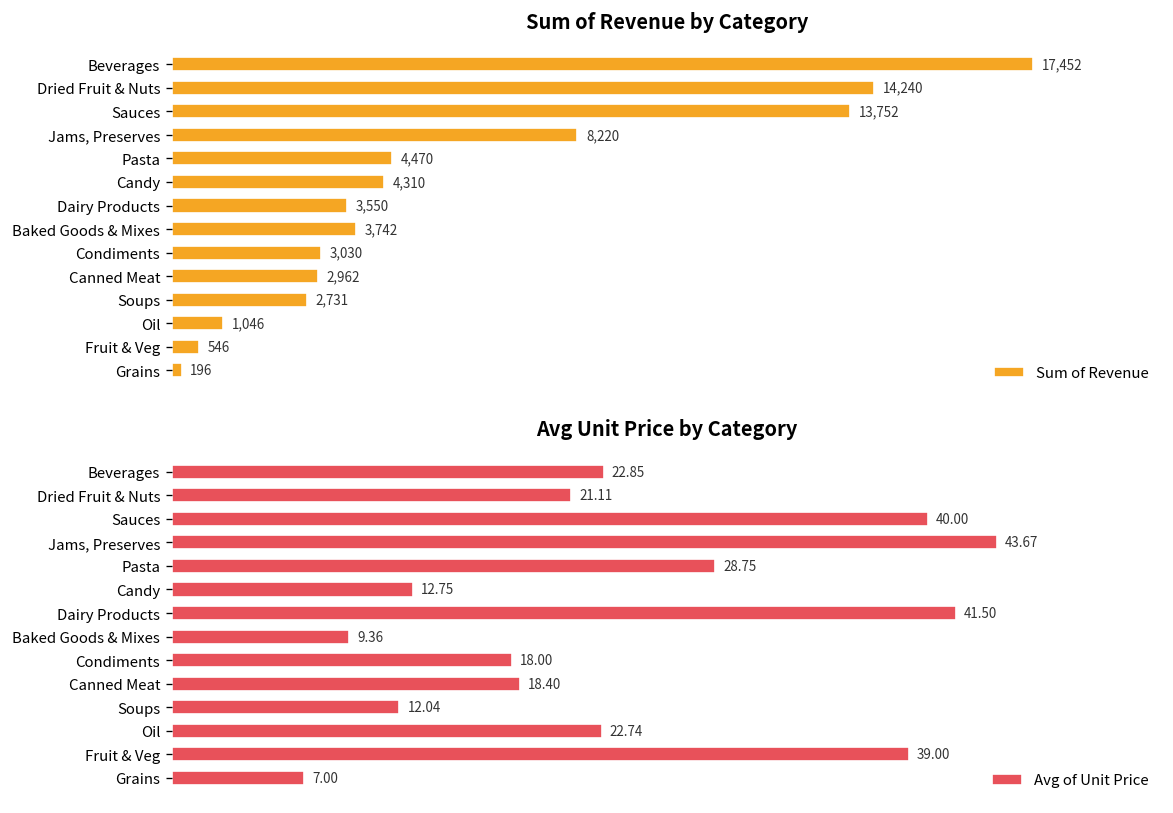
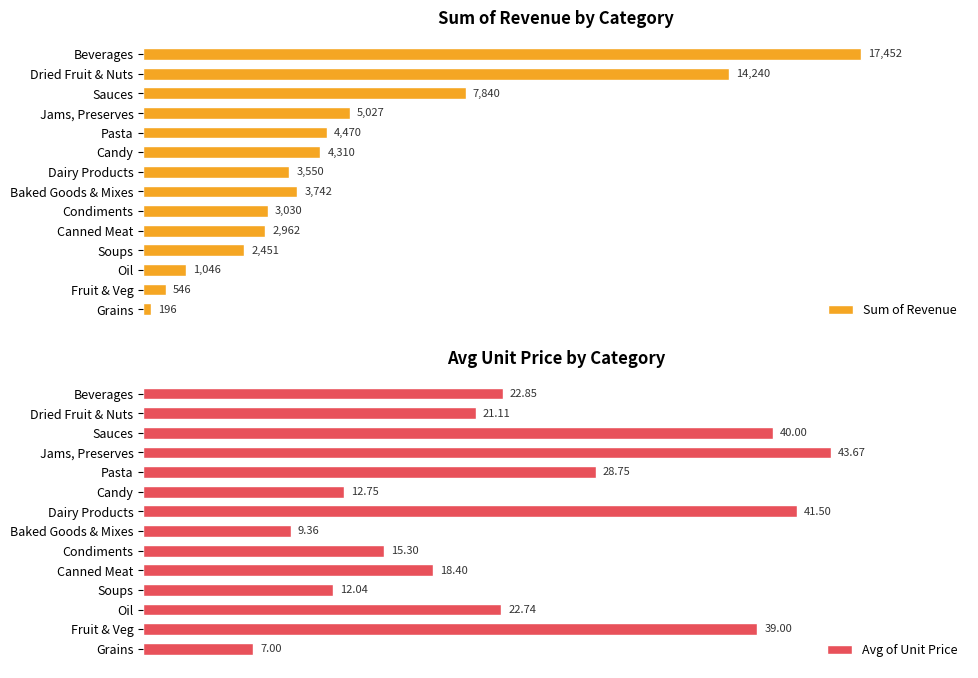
Sum of Revenue by Category, Sauces: 13,752 -> 7,840
Sum of Revenue by Category, Jams, Preserves: 8,220 -> 5,027
Sum of Revenue by Category, Soups: 2,731 -> 2,451
Avg Unit Price by Category, Condiments: 18.00 -> 15.30
